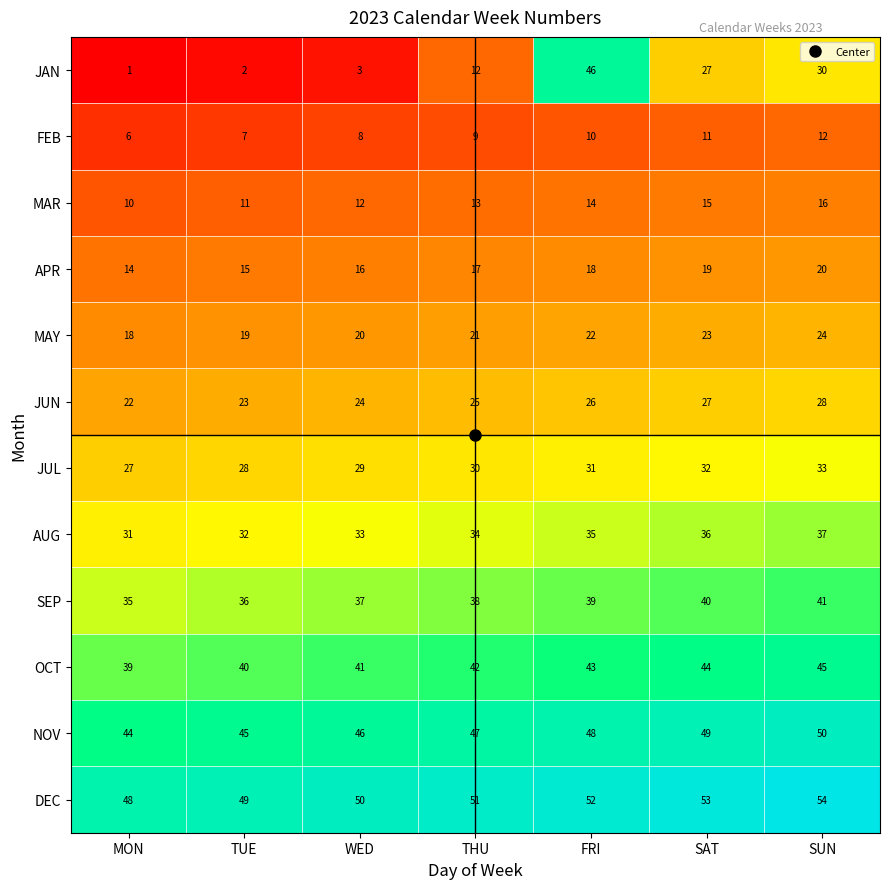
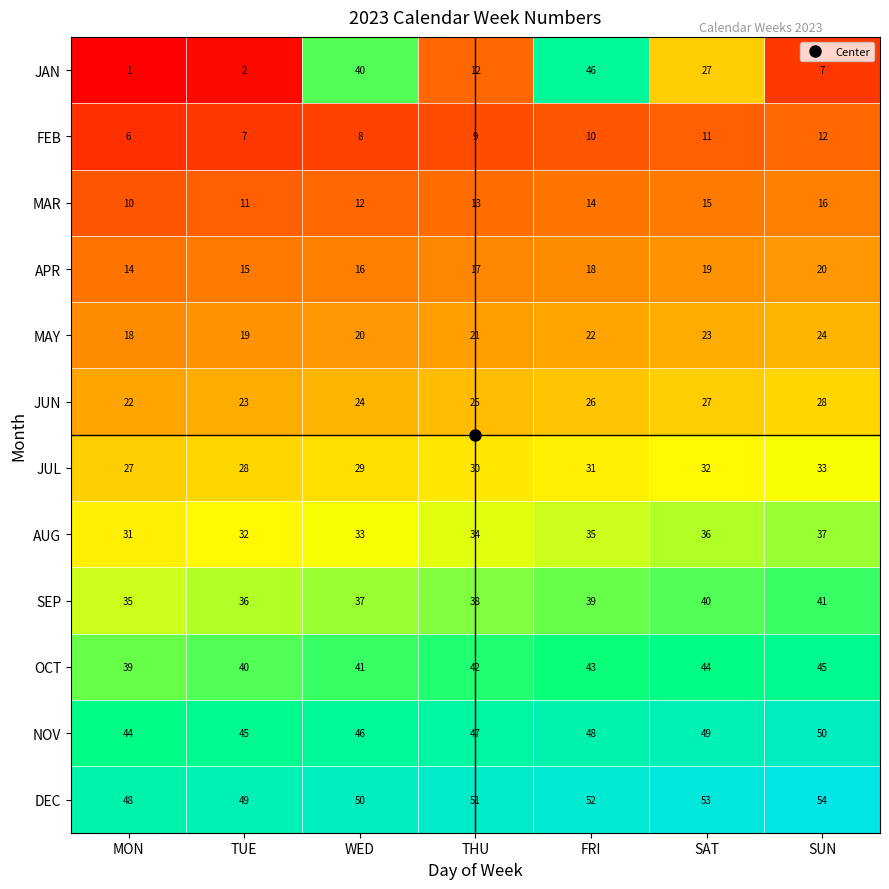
JAN, WED: 3 -> 40
JAN, SUN: 30 -> 7
